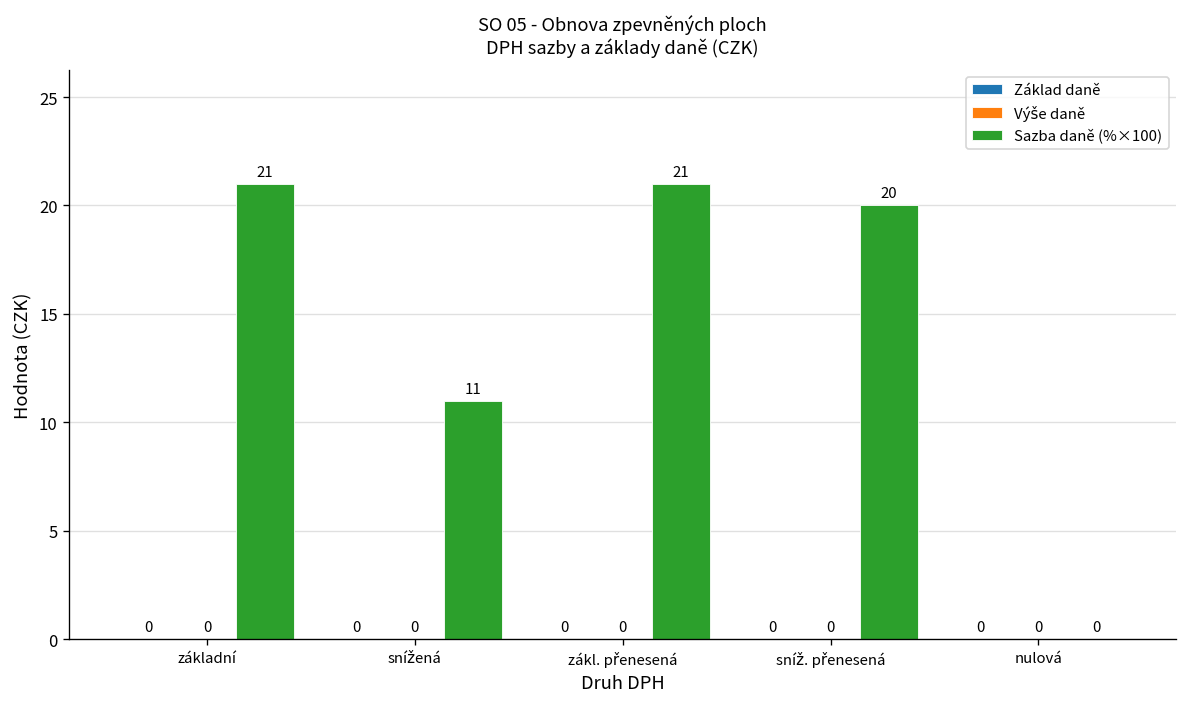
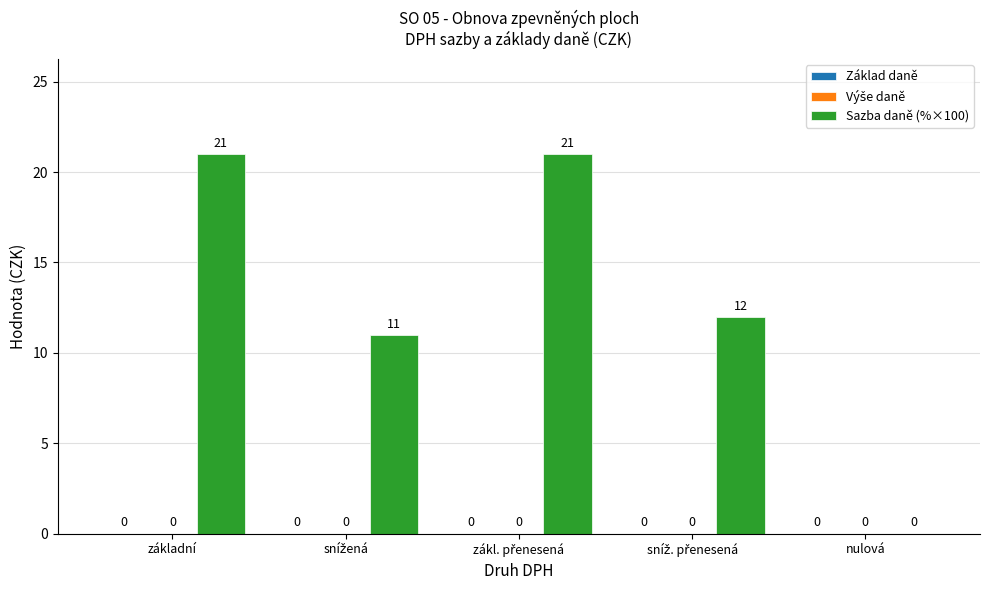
Sazba daně (%×100), sníž. přenesená: 20 -> 12
